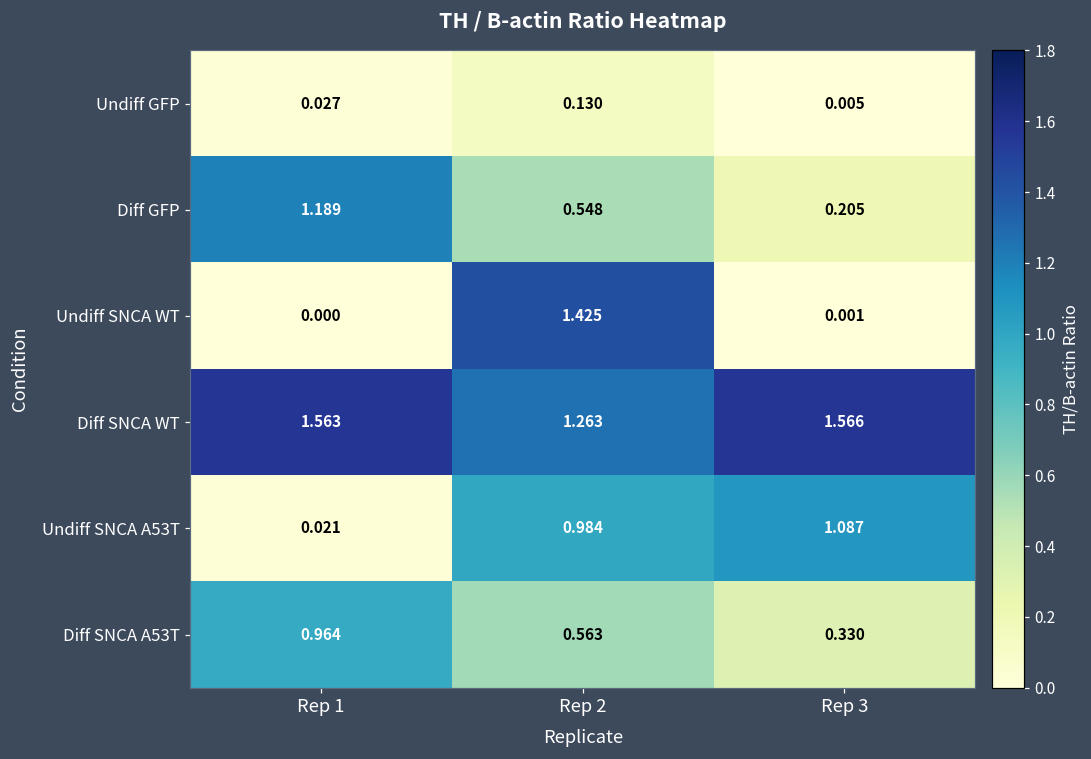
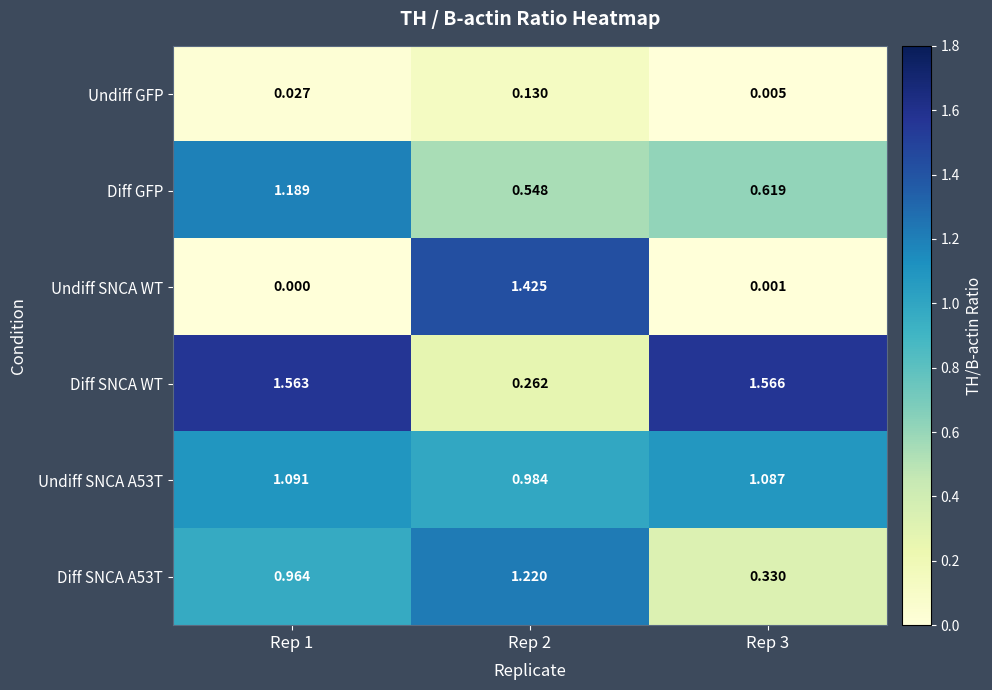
Diff GFP, Rep 3: 0.205 -> 0.619
Diff SNCA WT, Rep 2: 1.263 -> 0.262
Undiff SNCA A53T, Rep 1: 0.021 -> 1.091
Diff SNCA A53T, Rep 2: 0.563 -> 1.220
